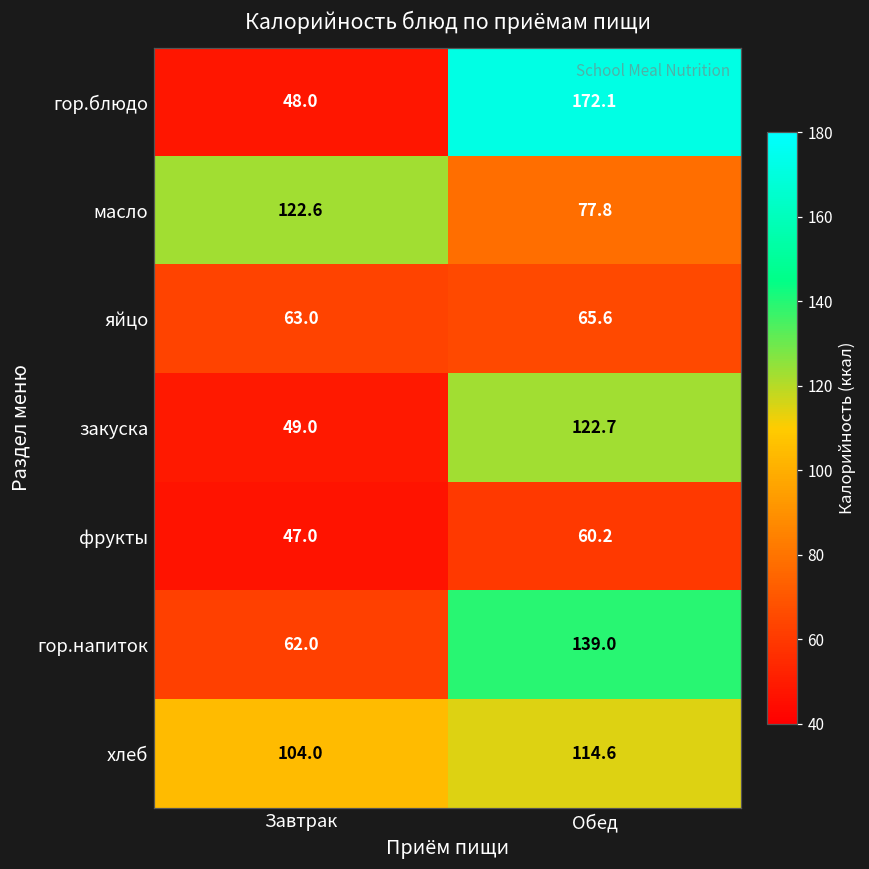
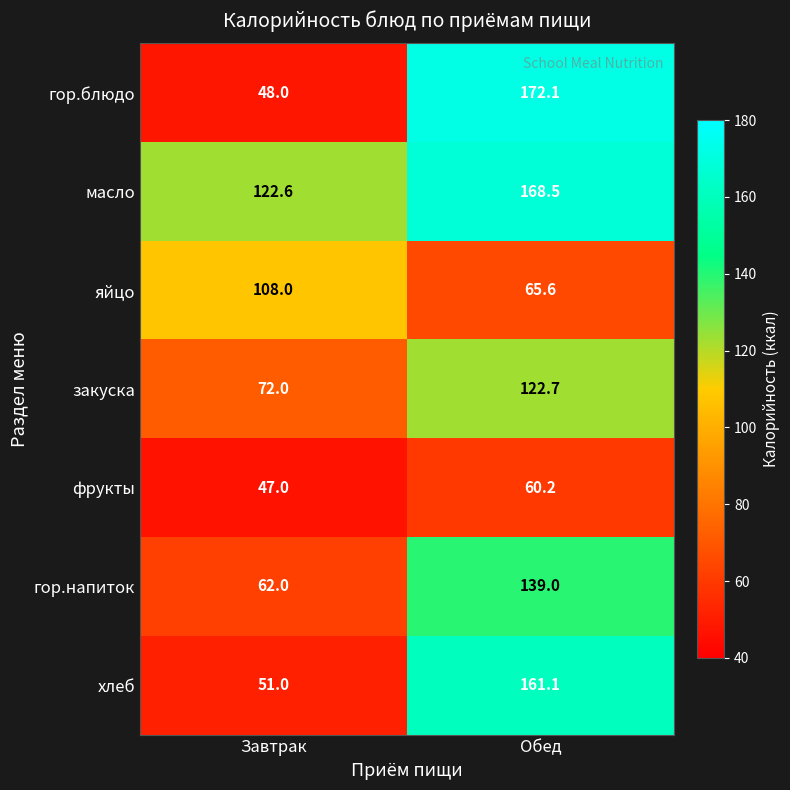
масло, Обед: 77.8 -> 168.5
яйцо, Завтрак: 63.0 -> 108.0
закуска, Завтрак: 49.0 -> 72.0
хлеб, Завтрак: 104.0 -> 51.0
хлеб, Обед: 114.6 -> 161.1
